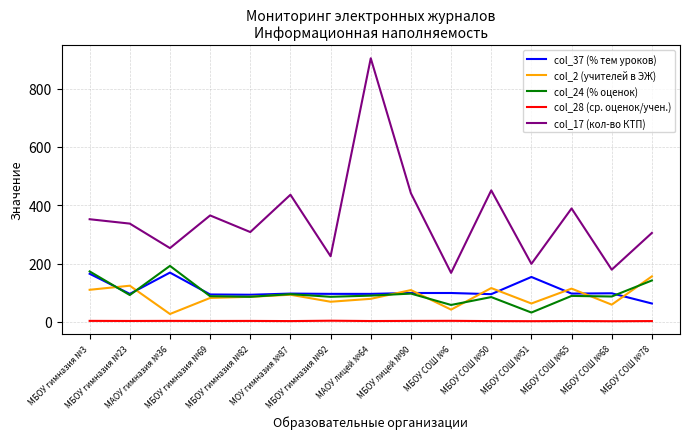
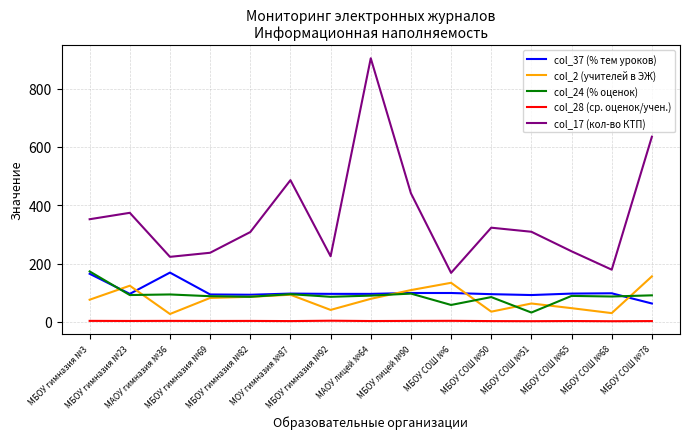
col_2 (учителей в ЭЖ), МБОУ гимназия №3: 110 -> 80
col_17 (кол-во КТП), МБОУ гимназия №23: 340 -> 370
col_24 (% оценок), МАОУ гимназия №36: 190 -> 90
col_17 (кол-во КТП), МАОУ гимназия №36: 250 -> 220
col_17 (кол-во КТП), МБОУ гимназия №69: 370 -> 240
col_17 (кол-во КТП), МОУ гимназия №87: 440 -> 490
col_2 (учителей в ЭЖ), МБОУ гимназия №92: 70 -> 40
col_2 (учителей в ЭЖ), МБОУ СОШ №6: 40 -> 130
col_2 (учителей в ЭЖ), МБОУ СОШ №50: 120 -> 40
col_17 (кол-во КТП), МБОУ СОШ №50: 450 -> 320
col_37 (% тем уроков), МБОУ СОШ №51: 150 -> 90
col_17 (кол-во КТП), МБОУ СОШ №51: 200 -> 310
col_2 (учителей в ЭЖ), МБОУ СОШ №65: 110 -> 50
col_17 (кол-во КТП), МБОУ СОШ №65: 390 -> 240
col_2 (учителей в ЭЖ), МБОУ СОШ №68: 60 -> 30
col_24 (% оценок), МБОУ СОШ №78: 140 -> 90
col_17 (кол-во КТП), МБОУ СОШ №78: 310 -> 640
